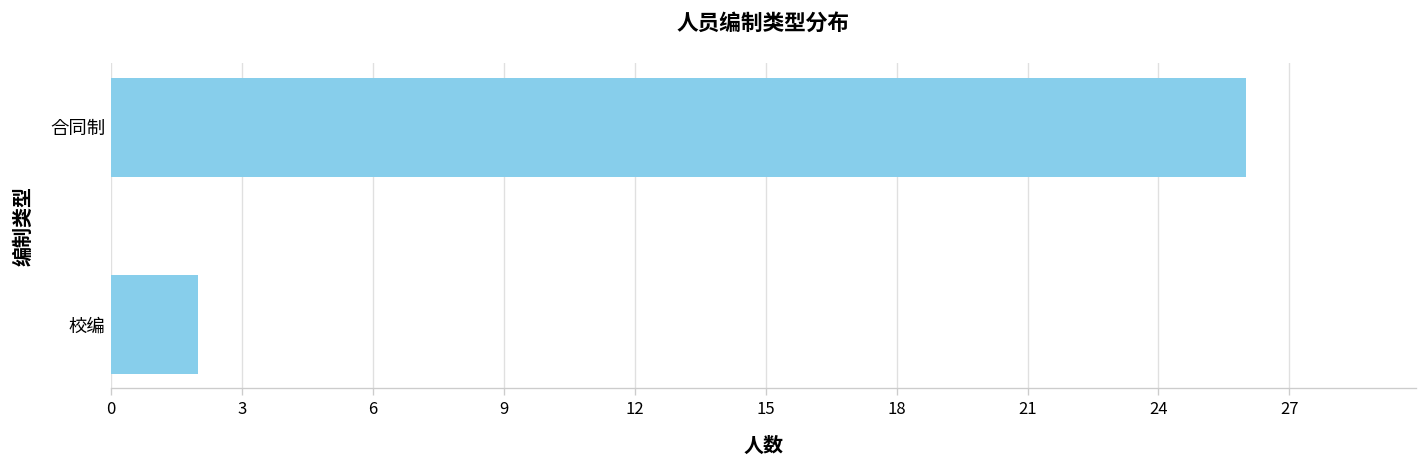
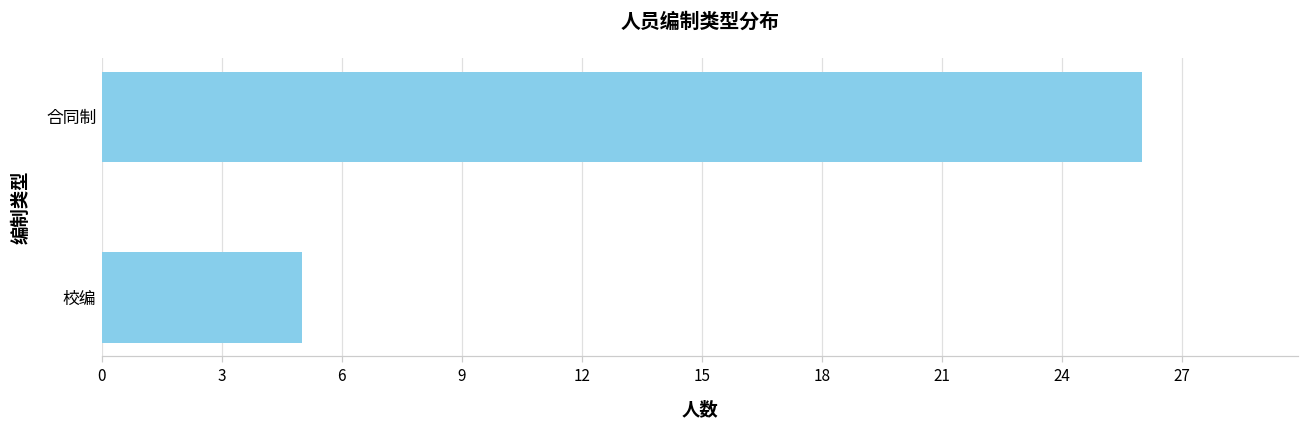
校编: 2 -> 5
